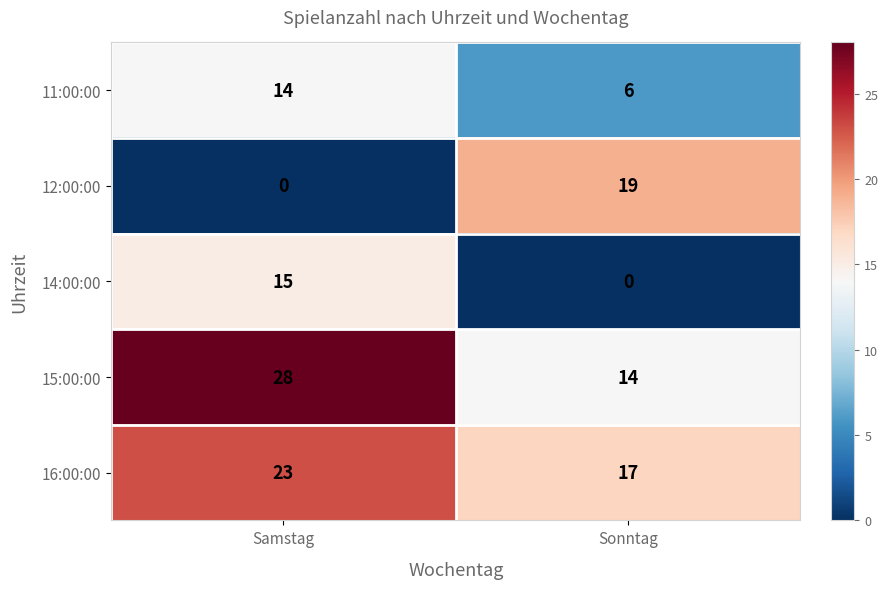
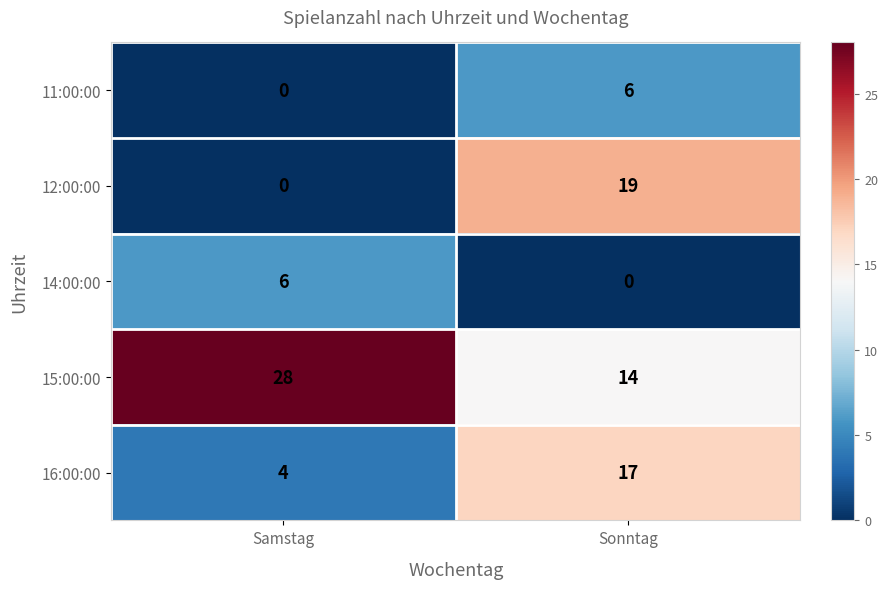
11:00:00, Samstag: 14 -> 0
14:00:00, Samstag: 15 -> 6
16:00:00, Samstag: 23 -> 4
